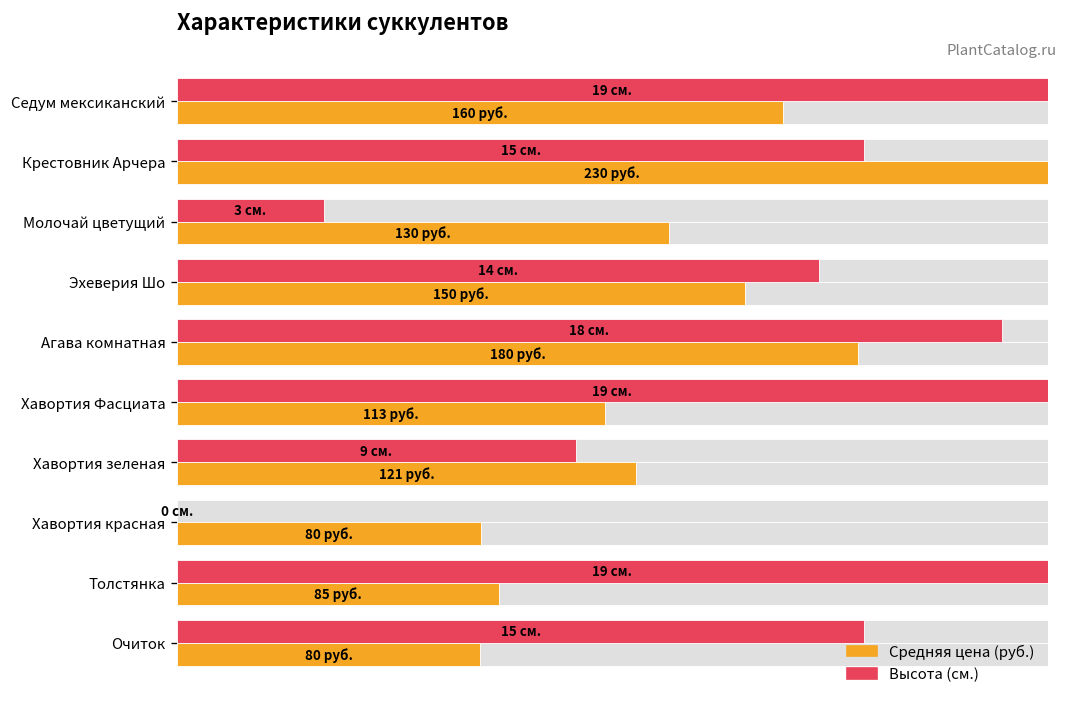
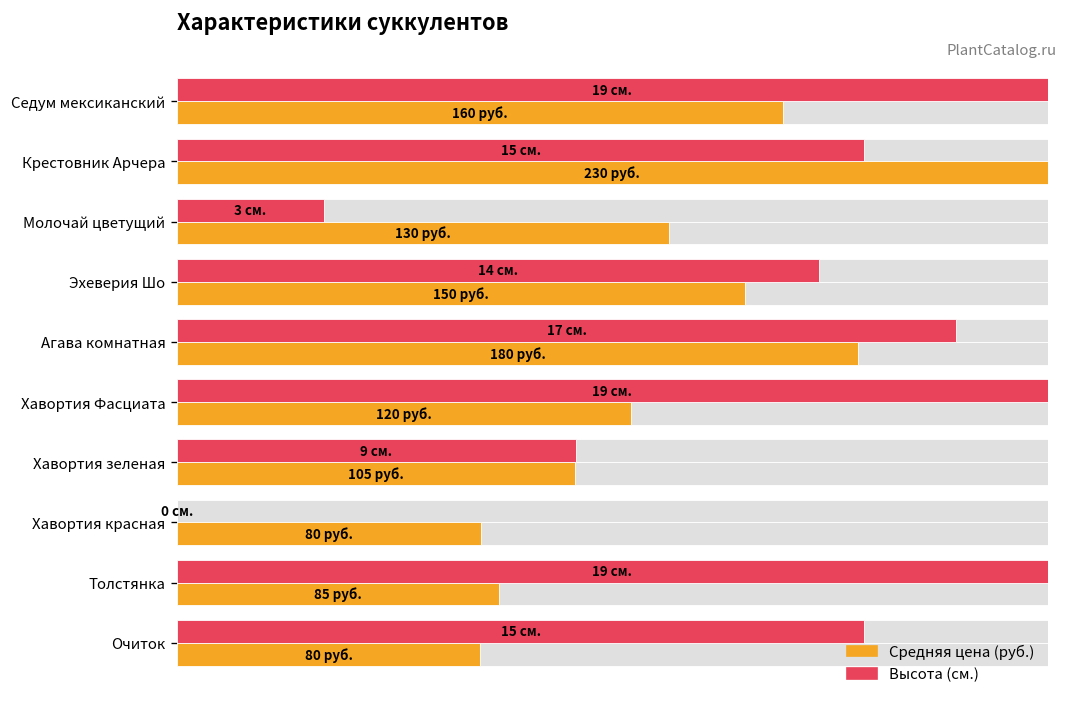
Высота (см.), Агава комнатная: 18 -> 17
Средняя цена (руб.), Хавортия Фасциата: 113 -> 120
Средняя цена (руб.), Хавортия зеленая: 121 -> 105
